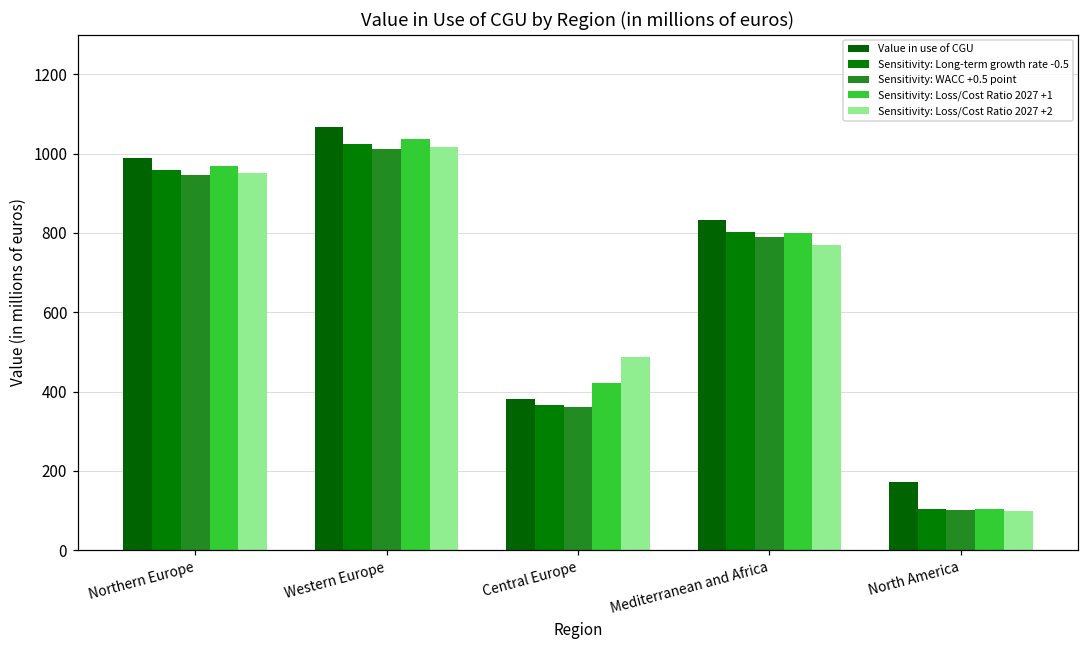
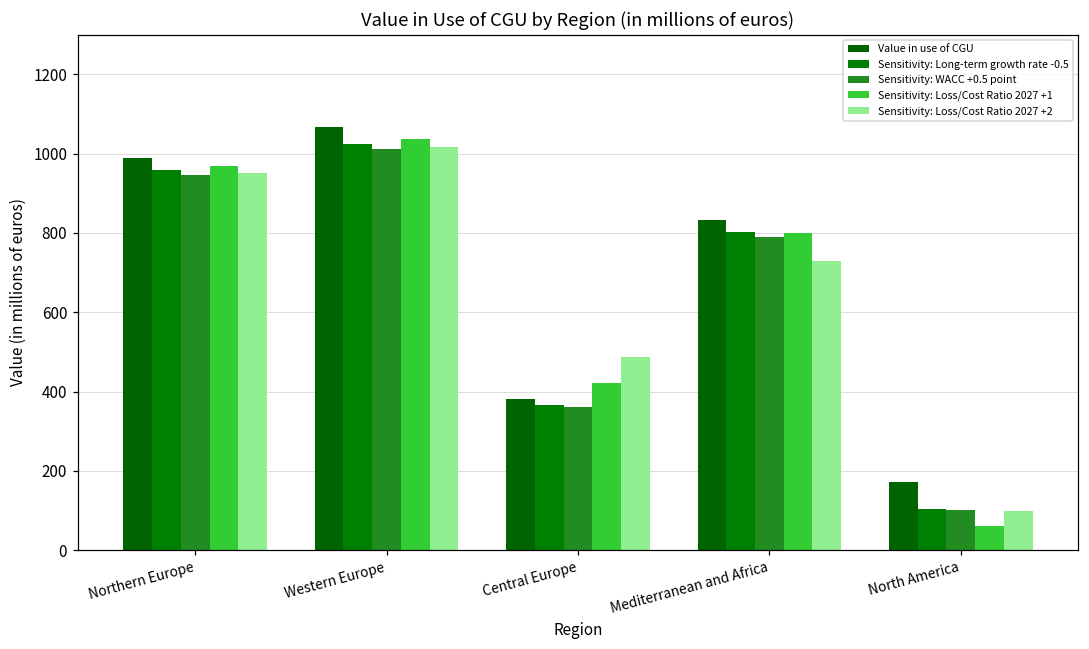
Sensitivity: Loss/Cost Ratio 2027 +2, Mediterranean and Africa: 770 -> 730
Sensitivity: Loss/Cost Ratio 2027 +1, North America: 100 -> 60
